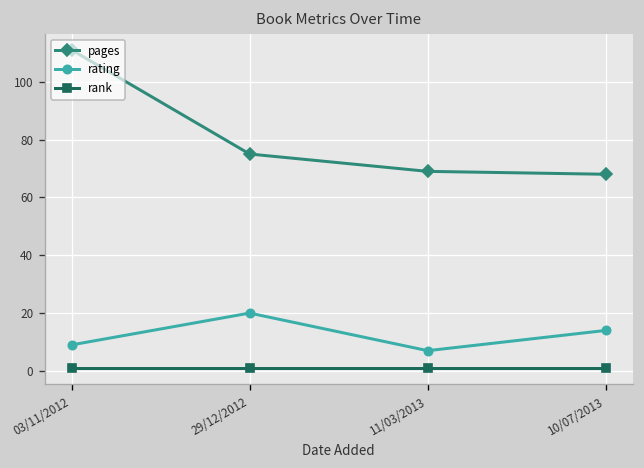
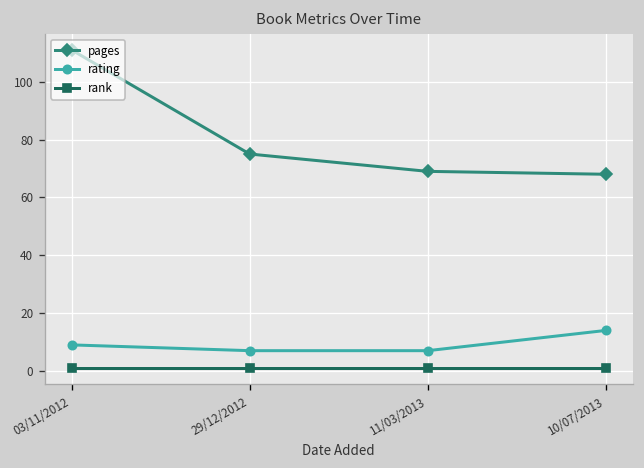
rating, 29/12/2012: 20 -> 7
